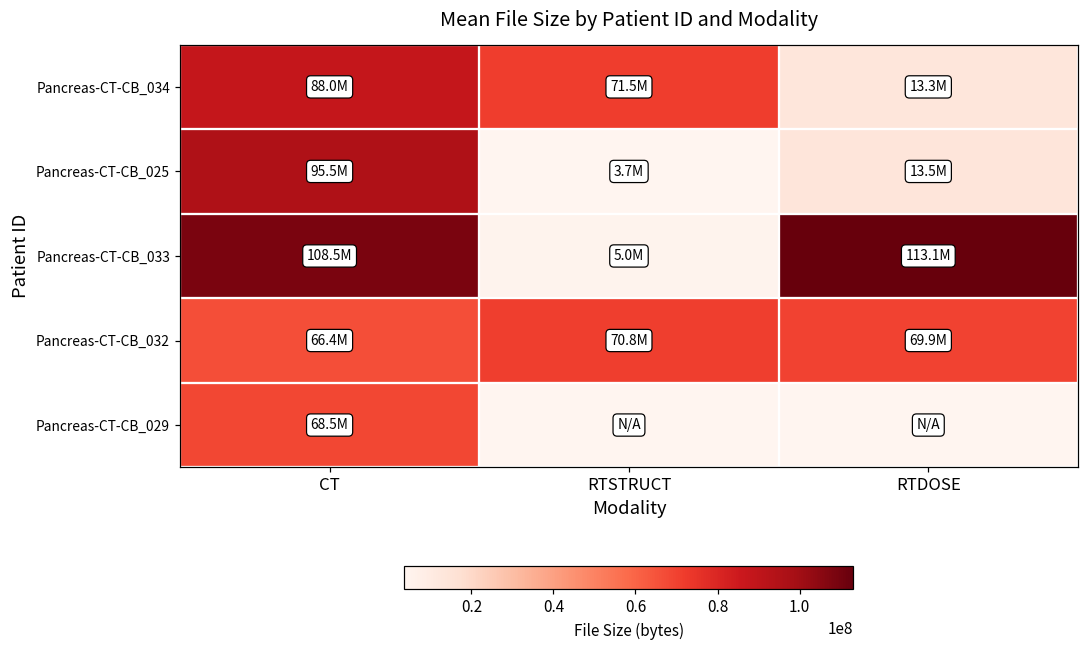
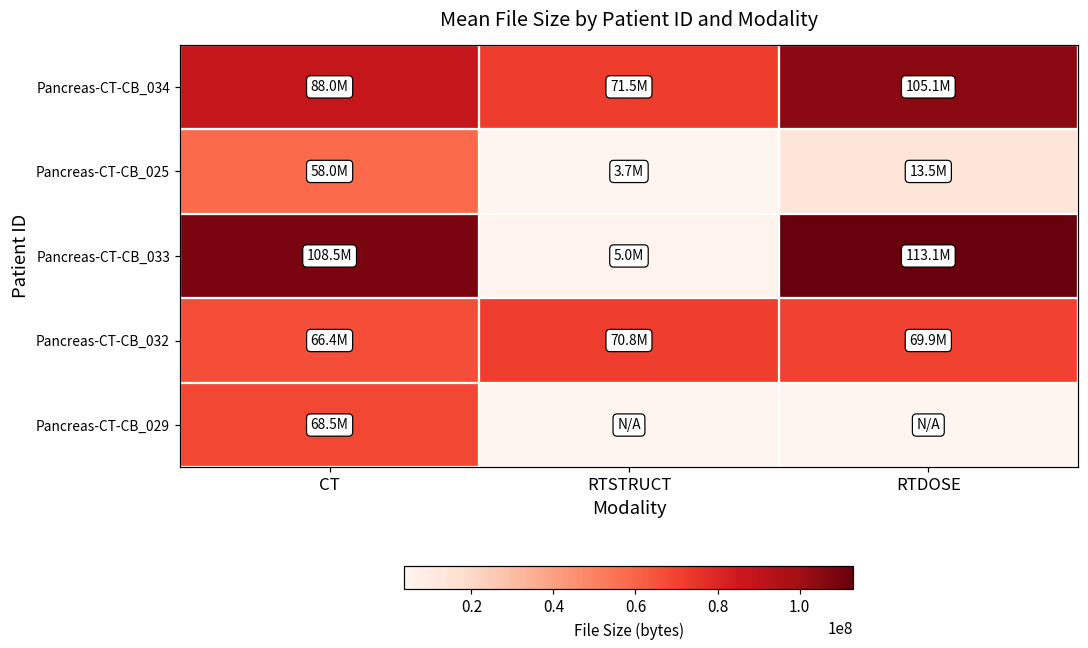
Pancreas-CT-CB_034, RTDOSE: 13.3M -> 105.1M
Pancreas-CT-CB_025, CT: 95.5M -> 58.0M
